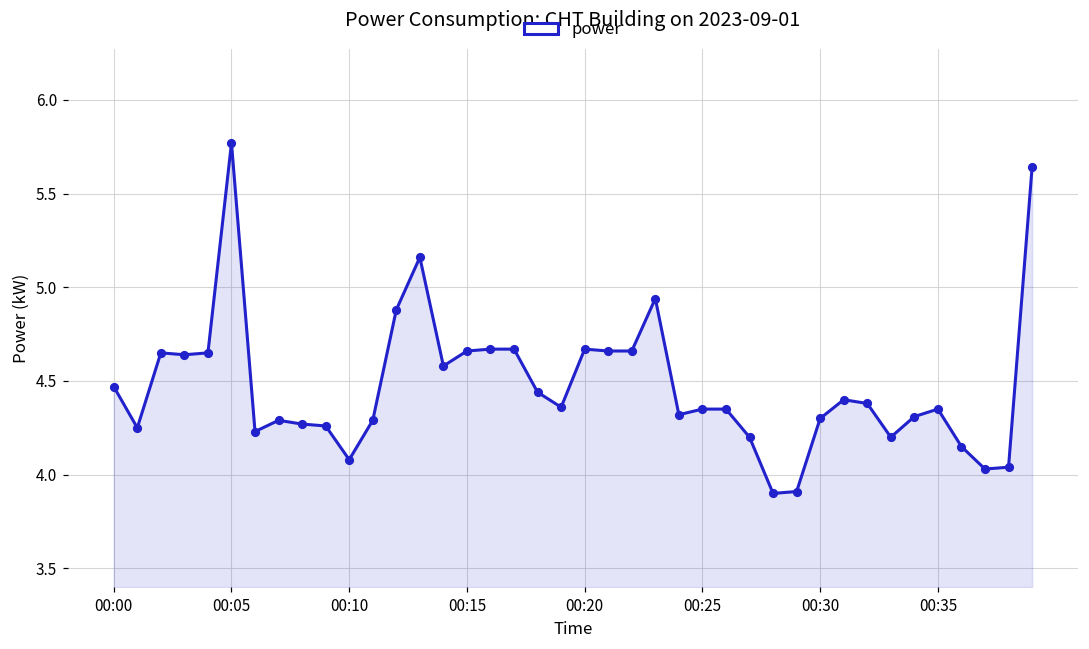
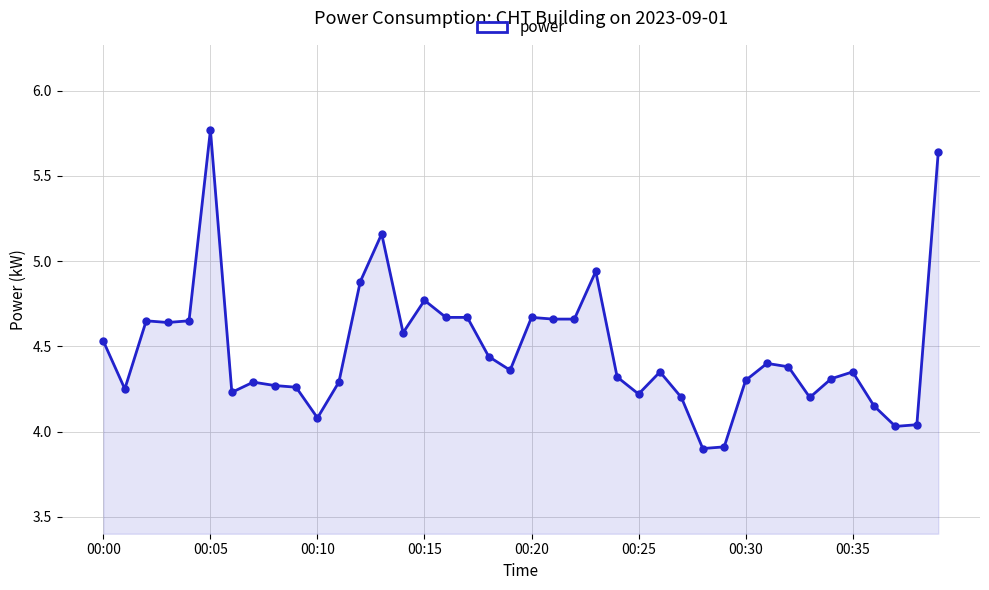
00:00: 4.47 -> 4.53
00:15: 4.66 -> 4.77
00:25: 4.35 -> 4.22
